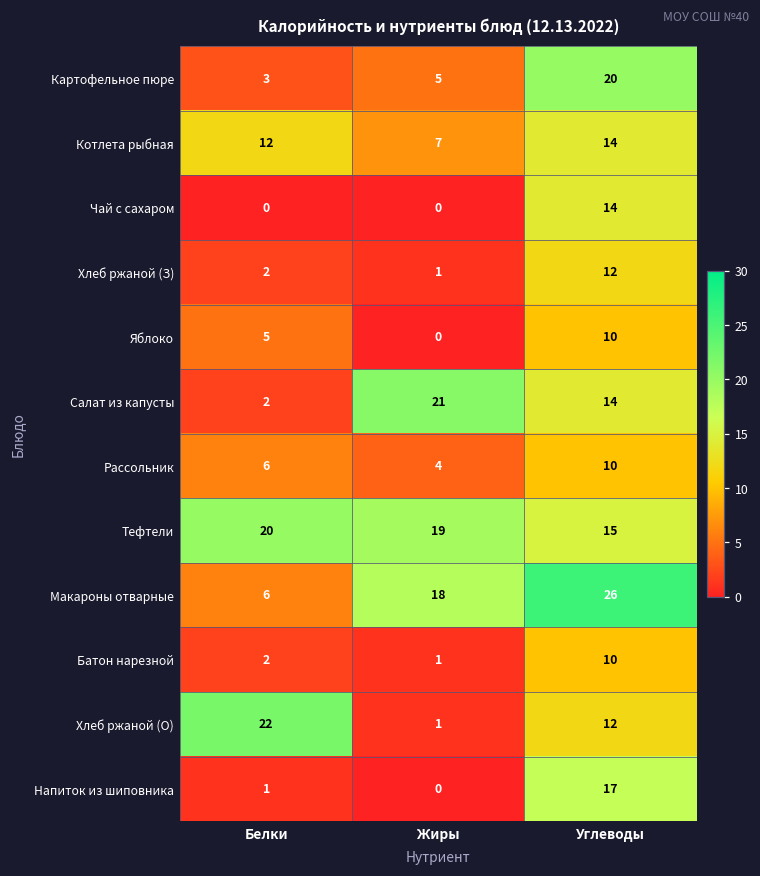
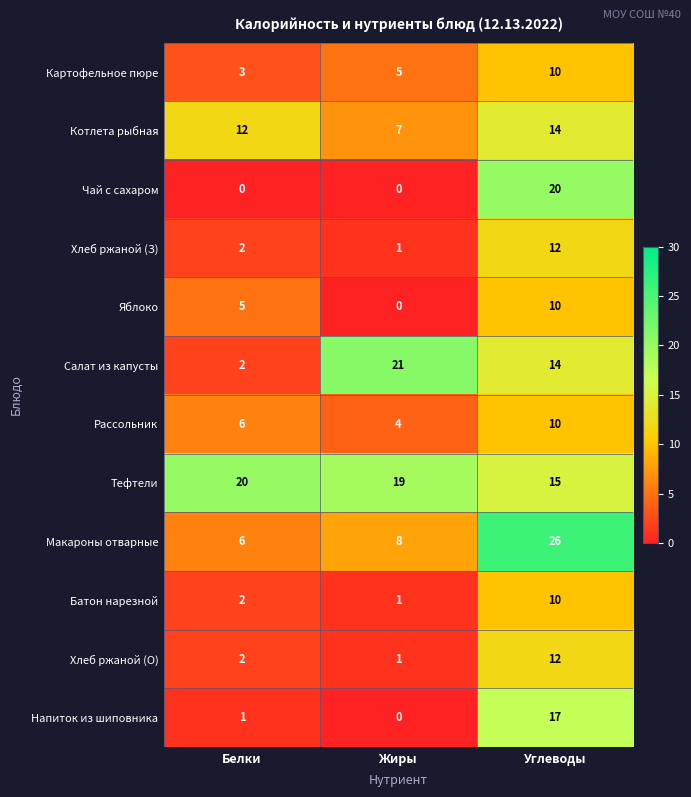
Картофельное пюре, Углеводы: 20 -> 10
Чай с сахаром, Углеводы: 14 -> 20
Макароны отварные, Жиры: 18 -> 8
Хлеб ржаной (О), Белки: 22 -> 2
